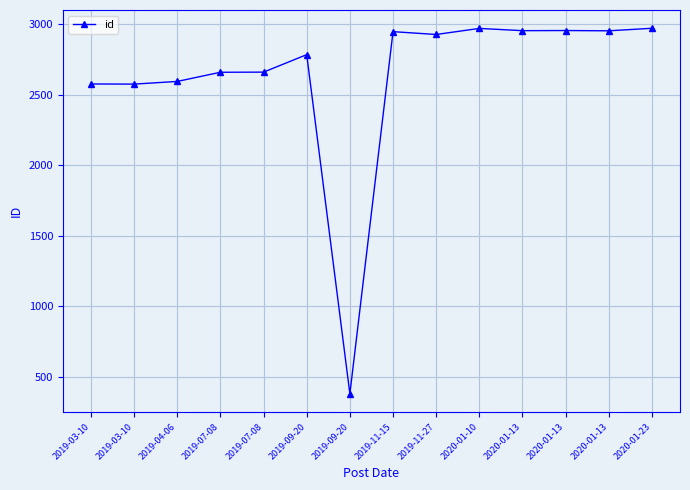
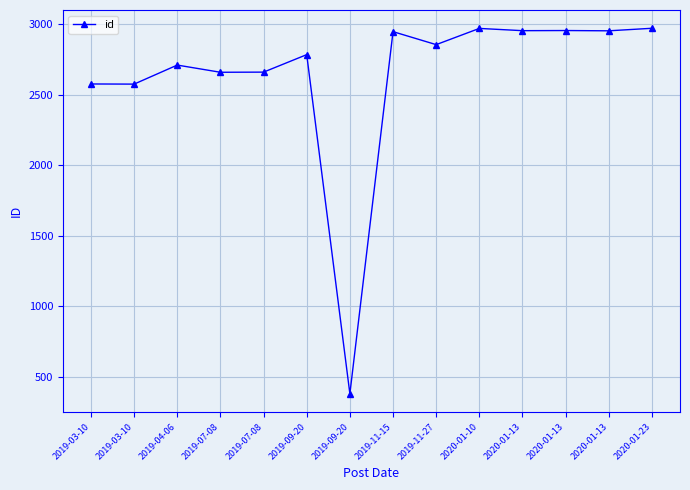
2019-04-06: 2600 -> 2710
2019-11-27: 2930 -> 2860
